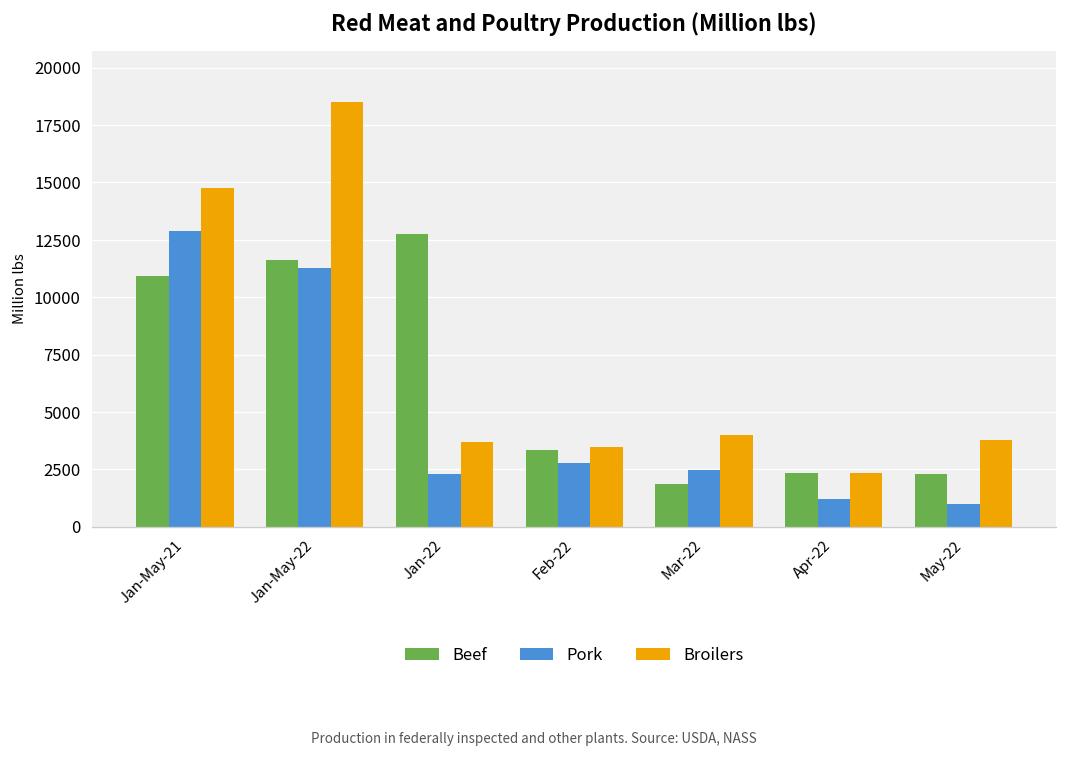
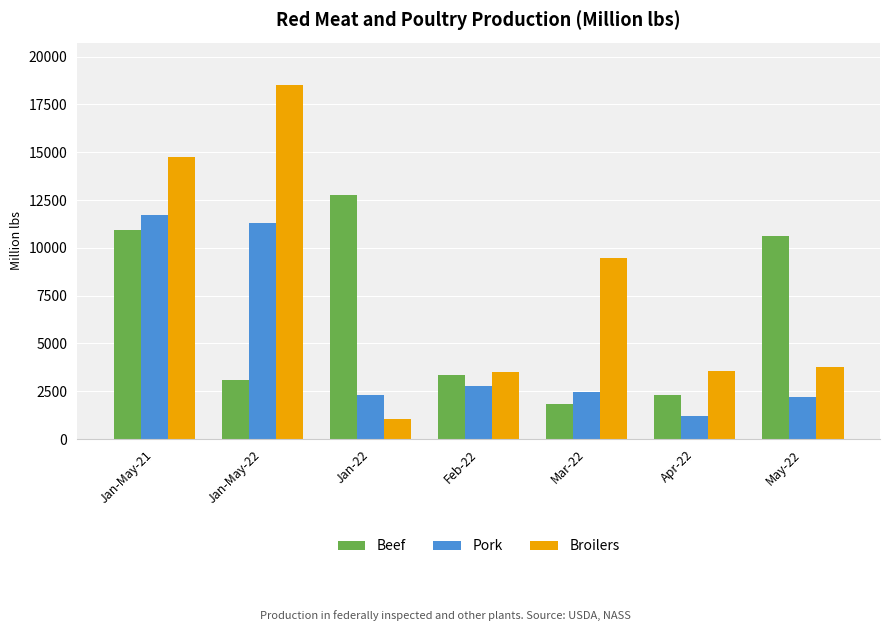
Pork, Jan-May-21: 12900 -> 11700
Beef, Jan-May-22: 11600 -> 3100
Broilers, Jan-22: 3700 -> 1000
Broilers, Mar-22: 4000 -> 9500
Broilers, Apr-22: 2300 -> 3600
Beef, May-22: 2300 -> 10600
Pork, May-22: 1000 -> 2200
